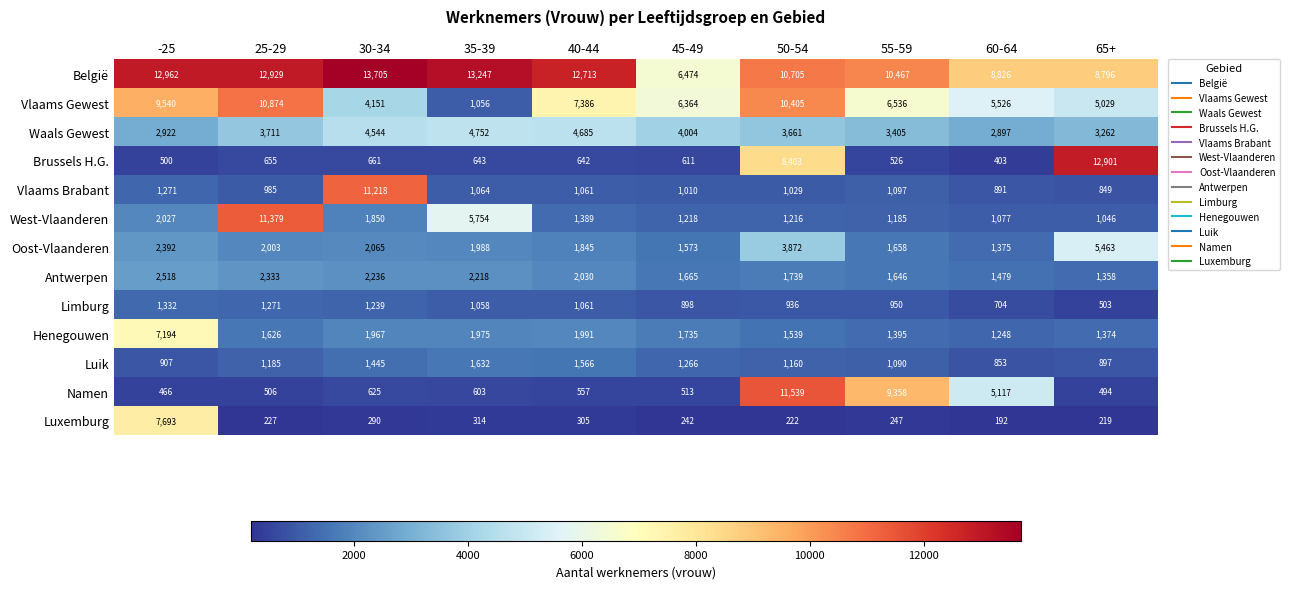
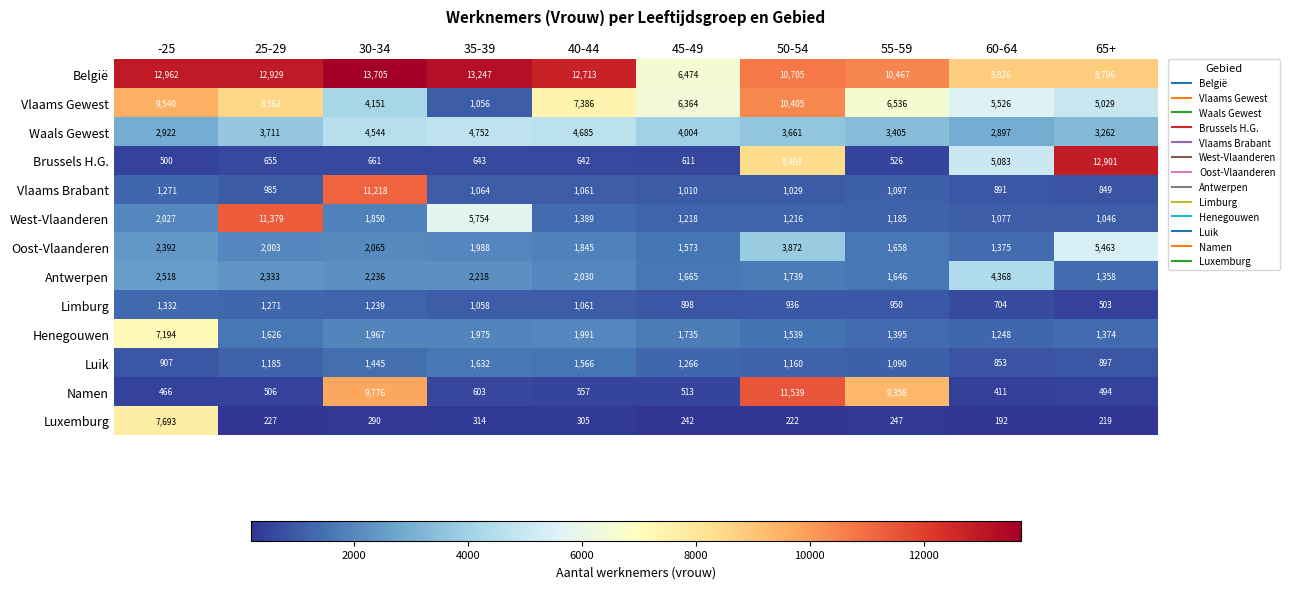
Vlaams Gewest, 25-29: 10,874 -> 8,563
Brussels H.G., 60-64: 403 -> 5,083
Antwerpen, 60-64: 1,479 -> 4,368
Namen, 30-34: 625 -> 9,776
Namen, 60-64: 5,117 -> 411
